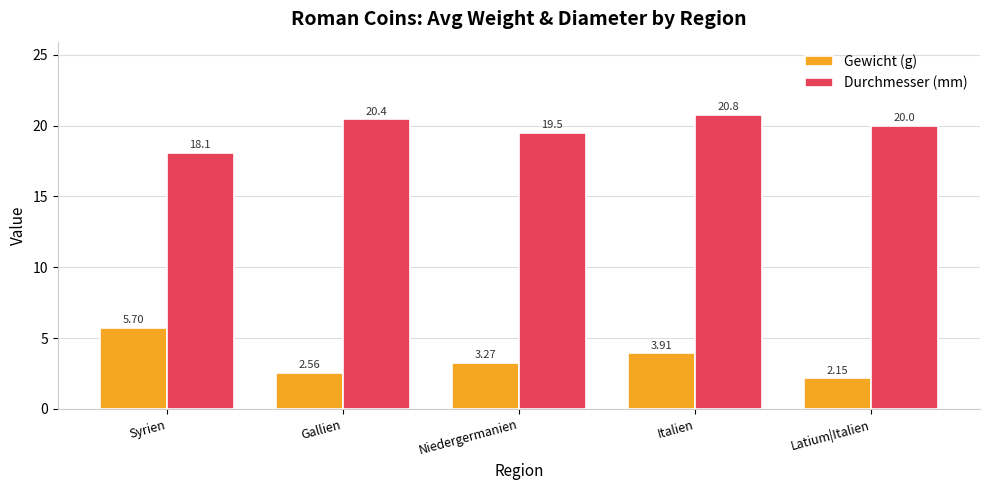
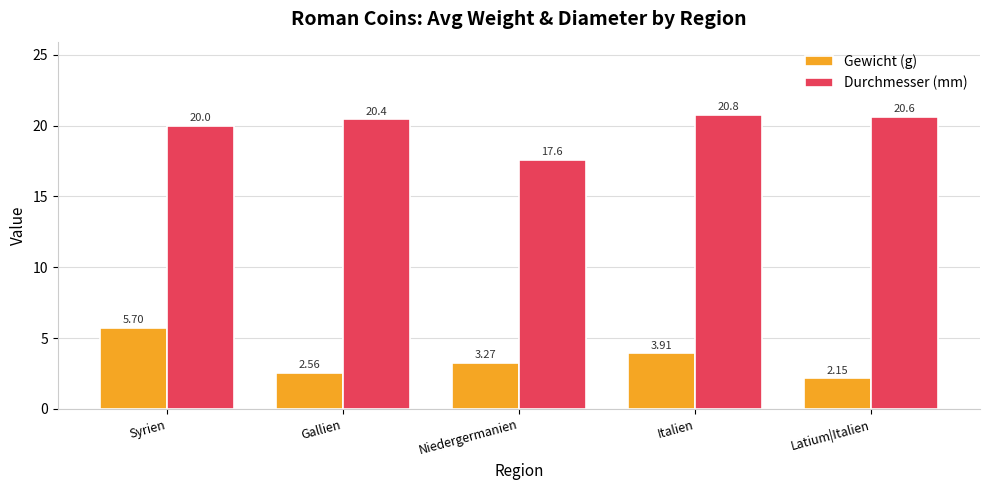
Durchmesser (mm), Syrien: 18.1 -> 20.0
Durchmesser (mm), Niedergermanien: 19.5 -> 17.6
Durchmesser (mm), Latium|Italien: 20.0 -> 20.6
